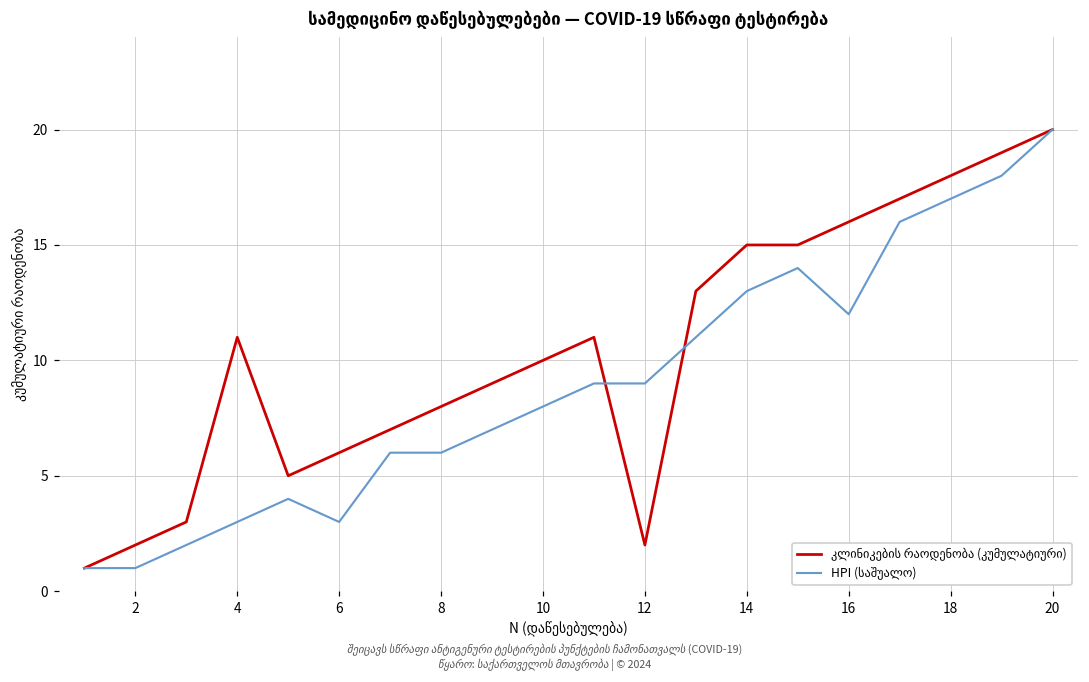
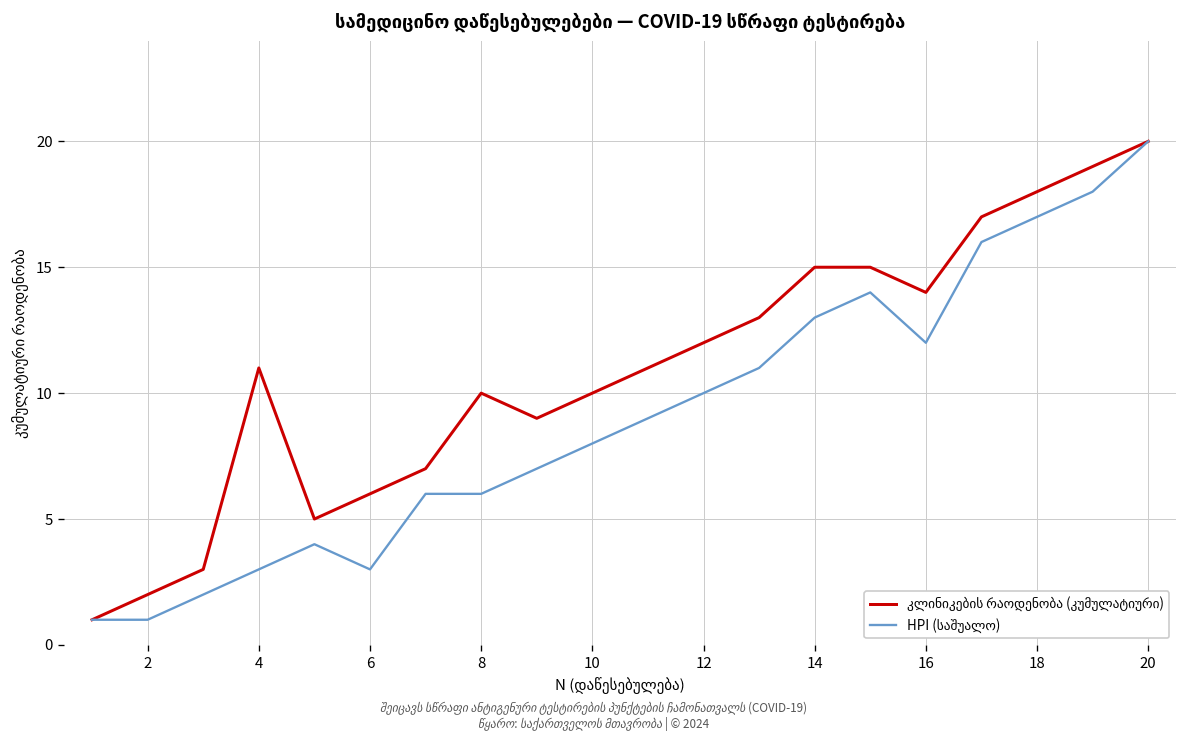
კლინიკების რაოდენობა (კუმულატიური), 8: 8 -> 10
კლინიკების რაოდენობა (კუმულატიური), 12: 2 -> 12
HPI (საშუალო), 12: 9 -> 10
კლინიკების რაოდენობა (კუმულატიური), 16: 16 -> 14
